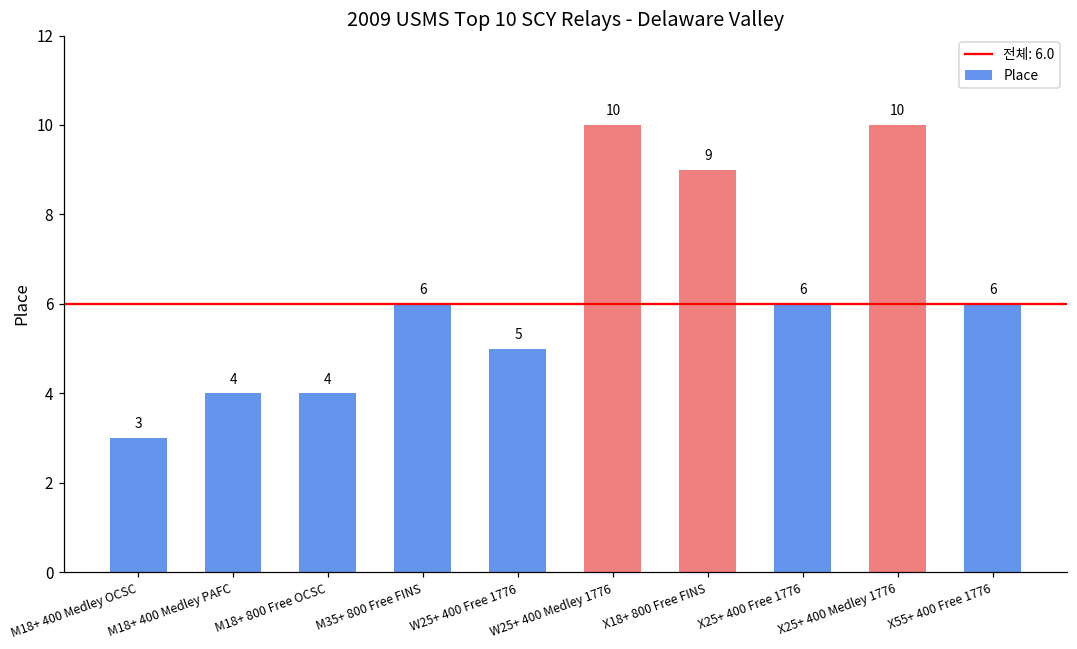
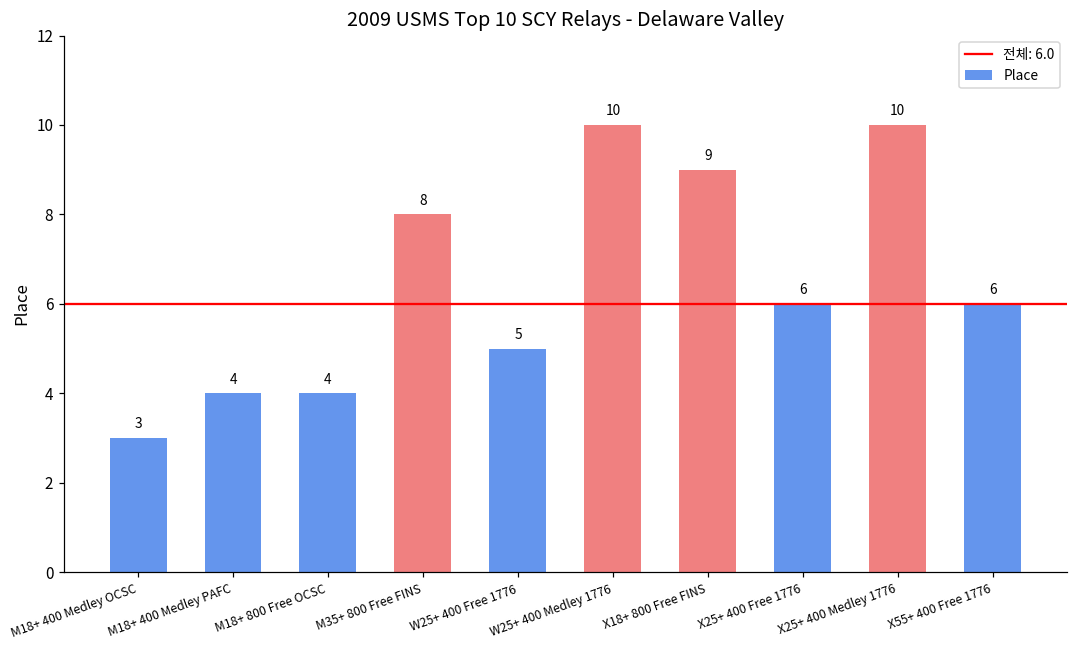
M35+ 800 Free FINS: 6 -> 8
